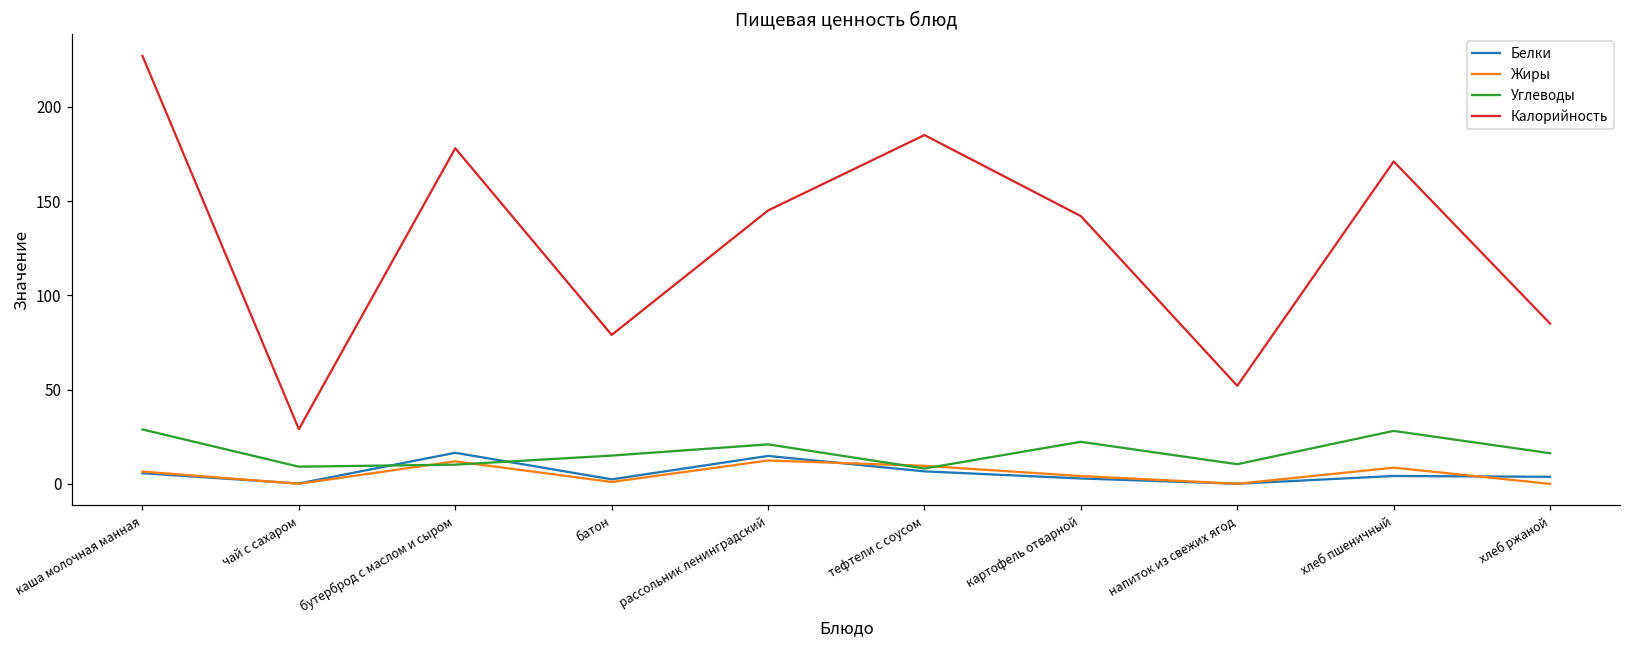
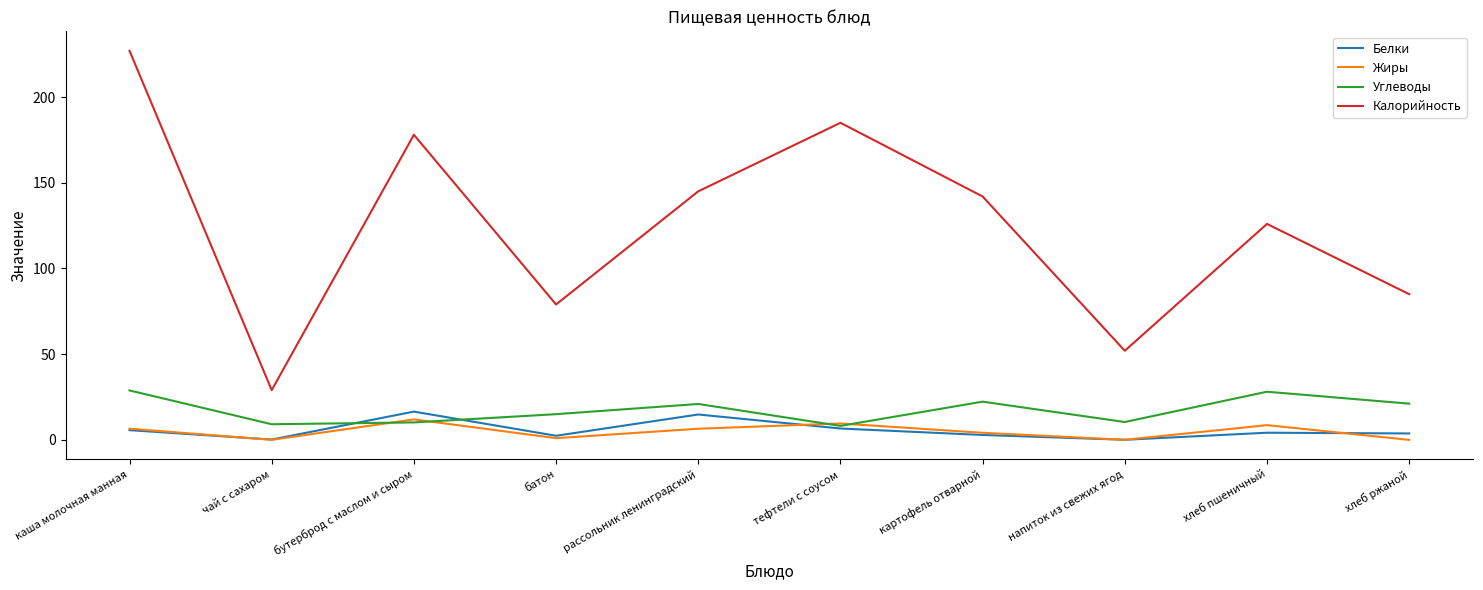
Жиры, рассольник ленинградский: 12 -> 7
Калорийность, хлеб пшеничный: 171 -> 126
Углеводы, хлеб ржаной: 16 -> 21
